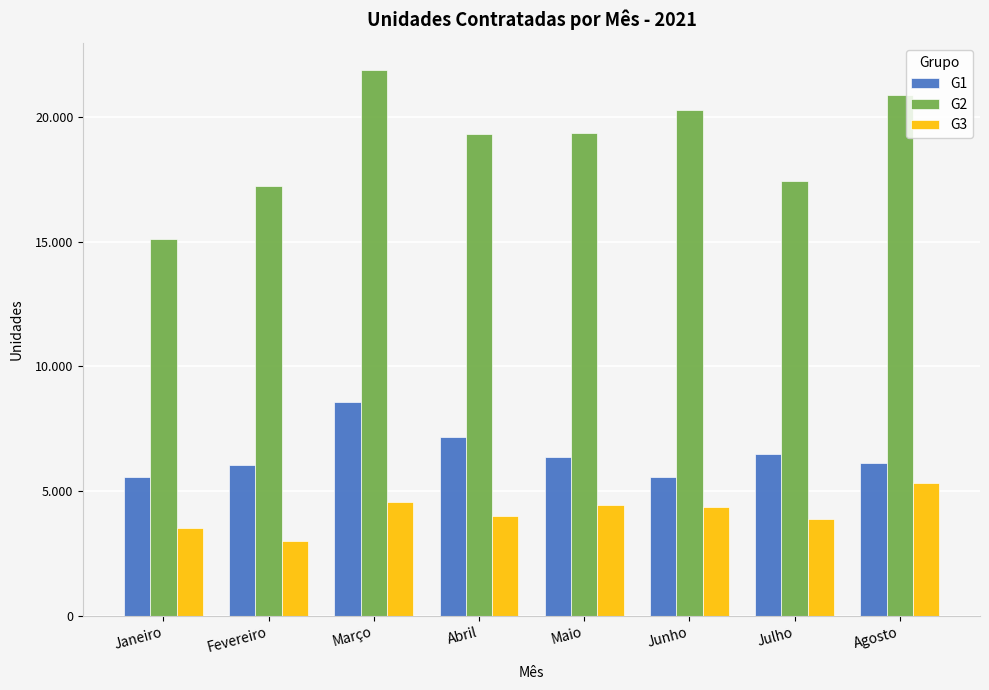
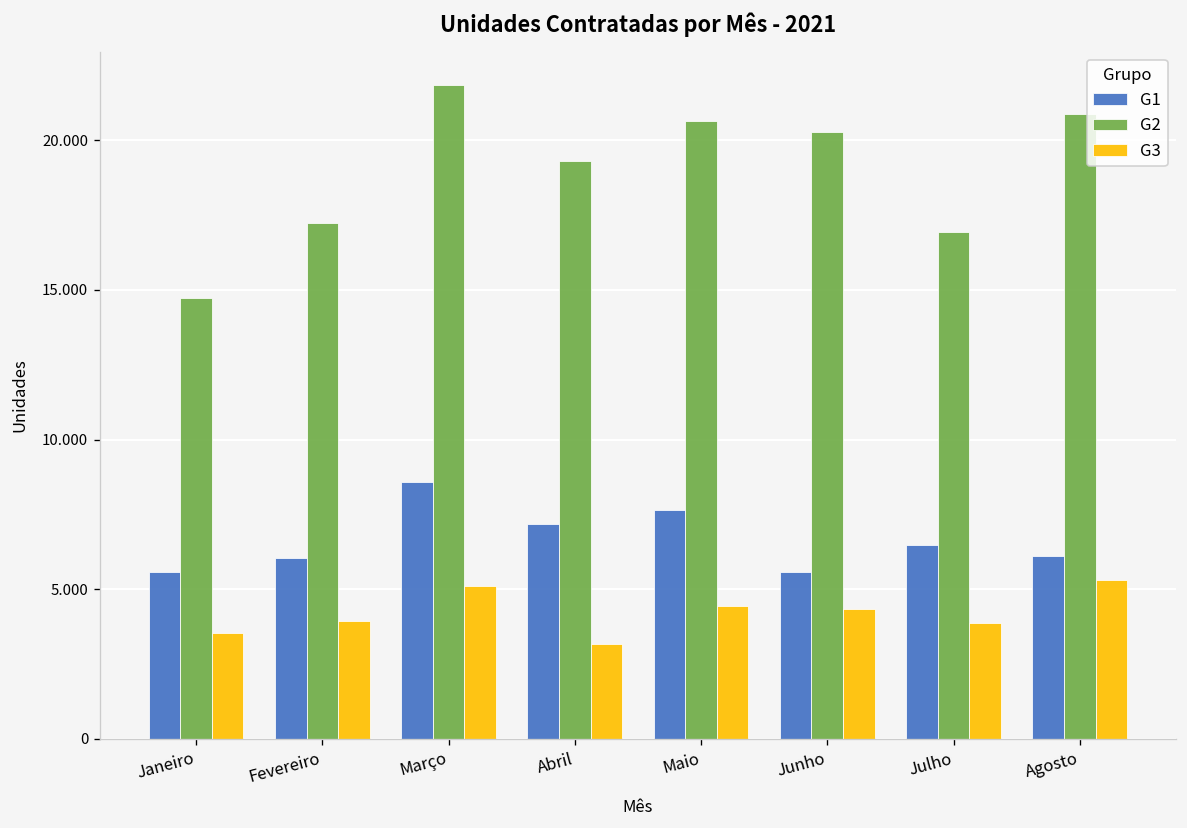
G2, Janeiro: 15.1 -> 14.7
G3, Fevereiro: 3.0 -> 3.9
G3, Março: 4.6 -> 5.1
G3, Abril: 4.0 -> 3.2
G1, Maio: 6.4 -> 7.7
G2, Maio: 19.4 -> 20.6
G2, Julho: 17.4 -> 16.9
